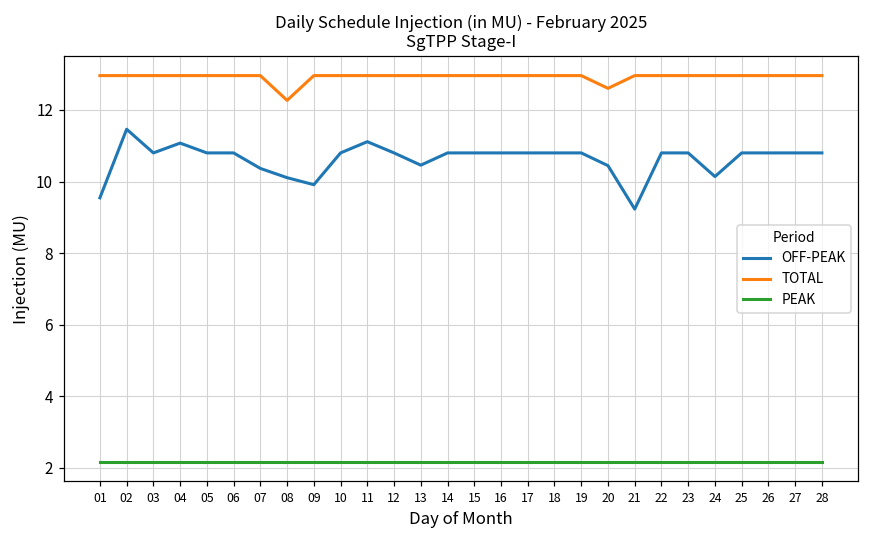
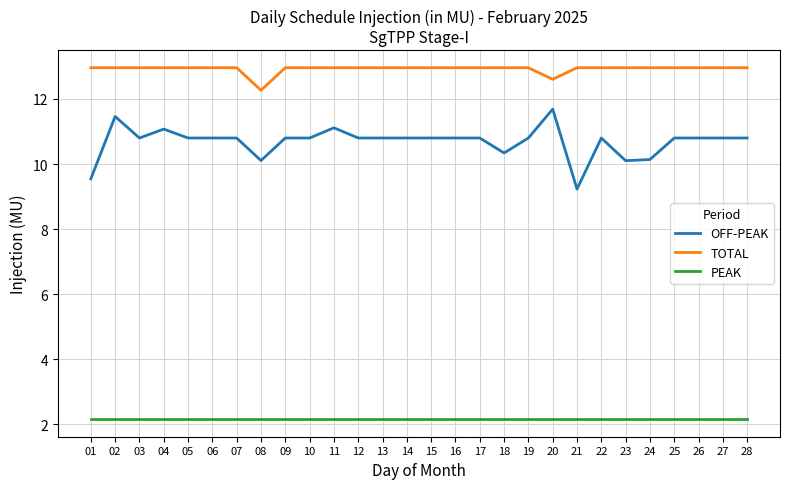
OFF-PEAK, 07: 10.4 -> 10.8
OFF-PEAK, 09: 9.9 -> 10.8
OFF-PEAK, 13: 10.5 -> 10.8
OFF-PEAK, 18: 10.8 -> 10.3
OFF-PEAK, 20: 10.4 -> 11.7
OFF-PEAK, 23: 10.8 -> 10.1
